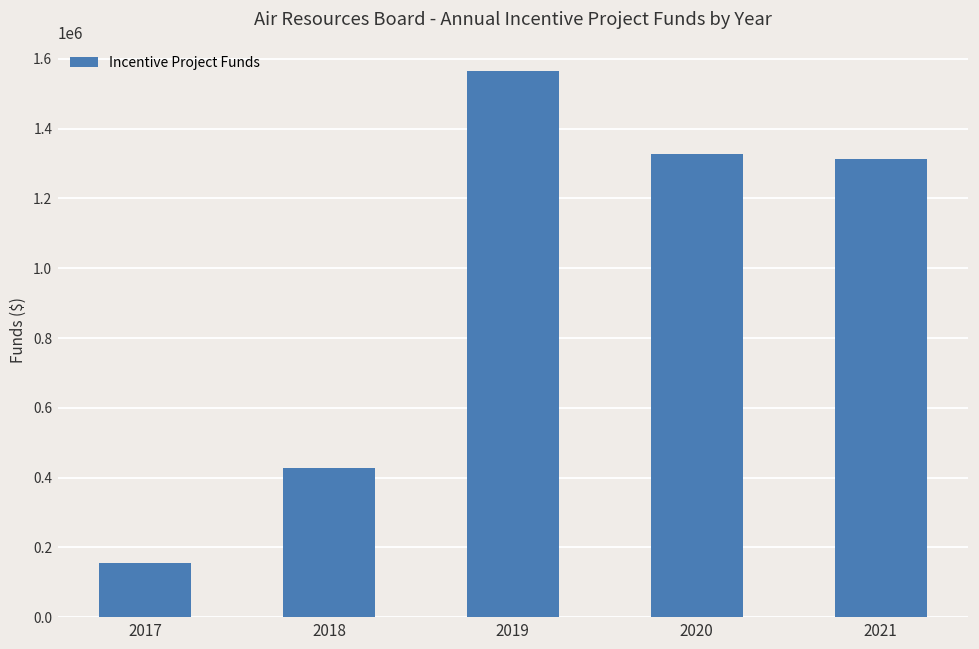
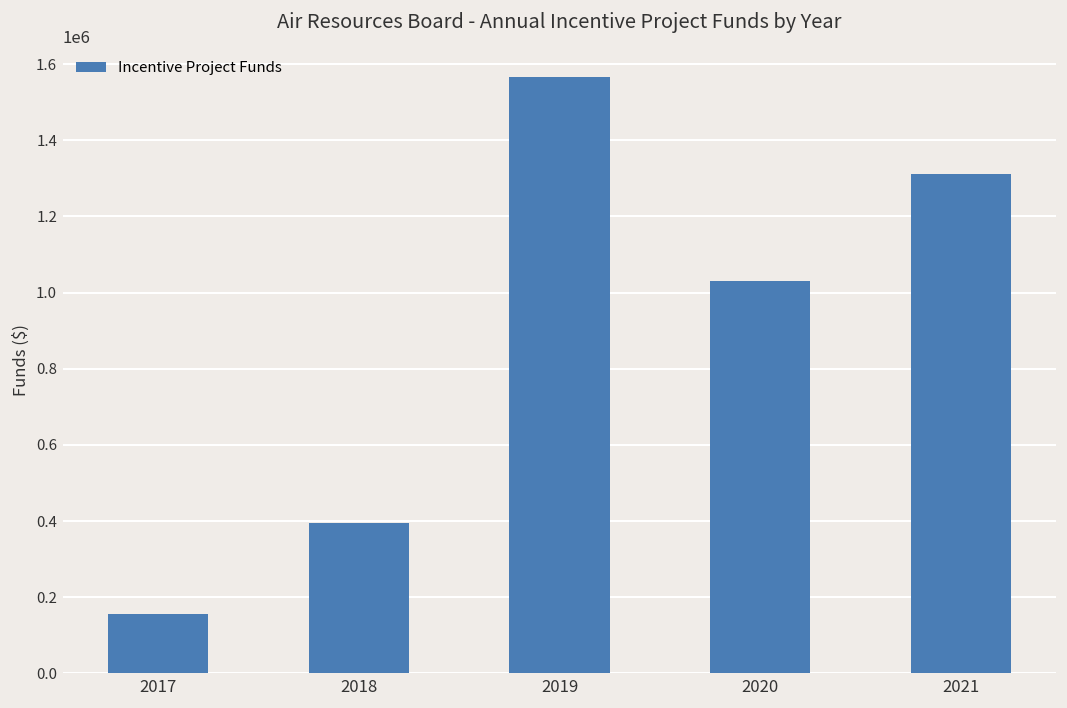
2018: 430000 -> 390000
2020: 1330000 -> 1030000
